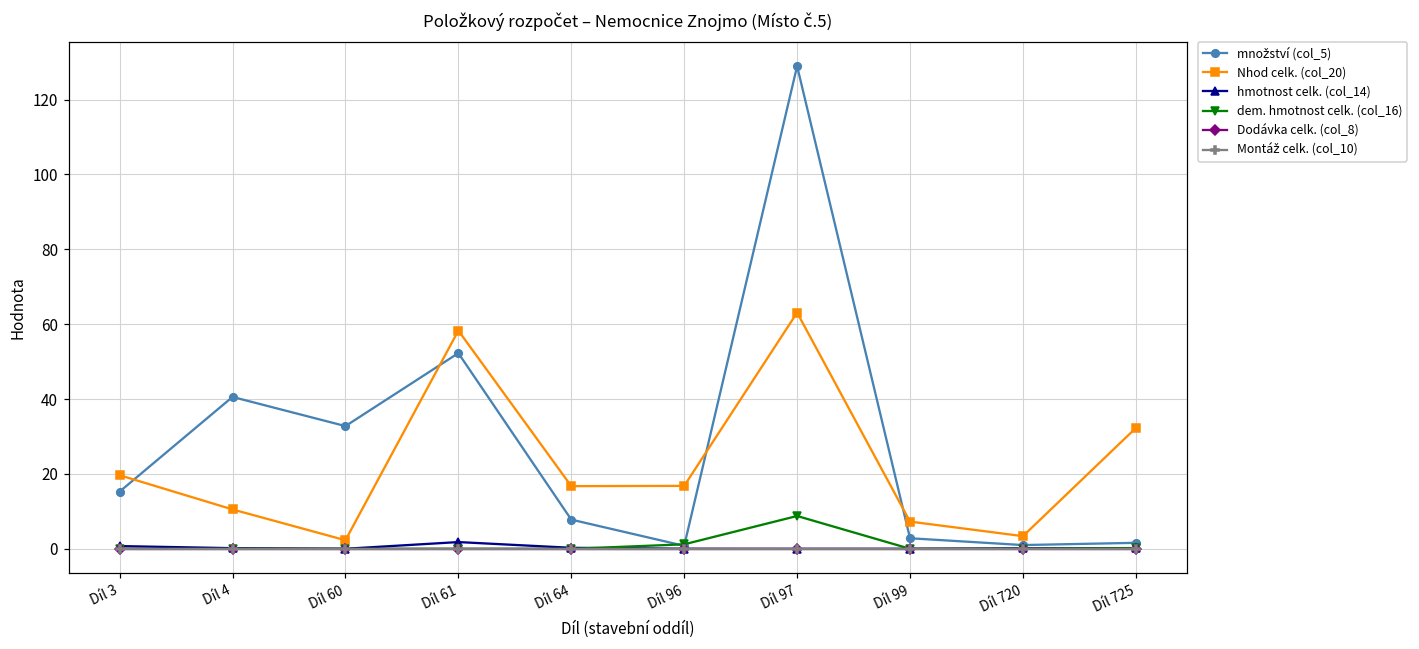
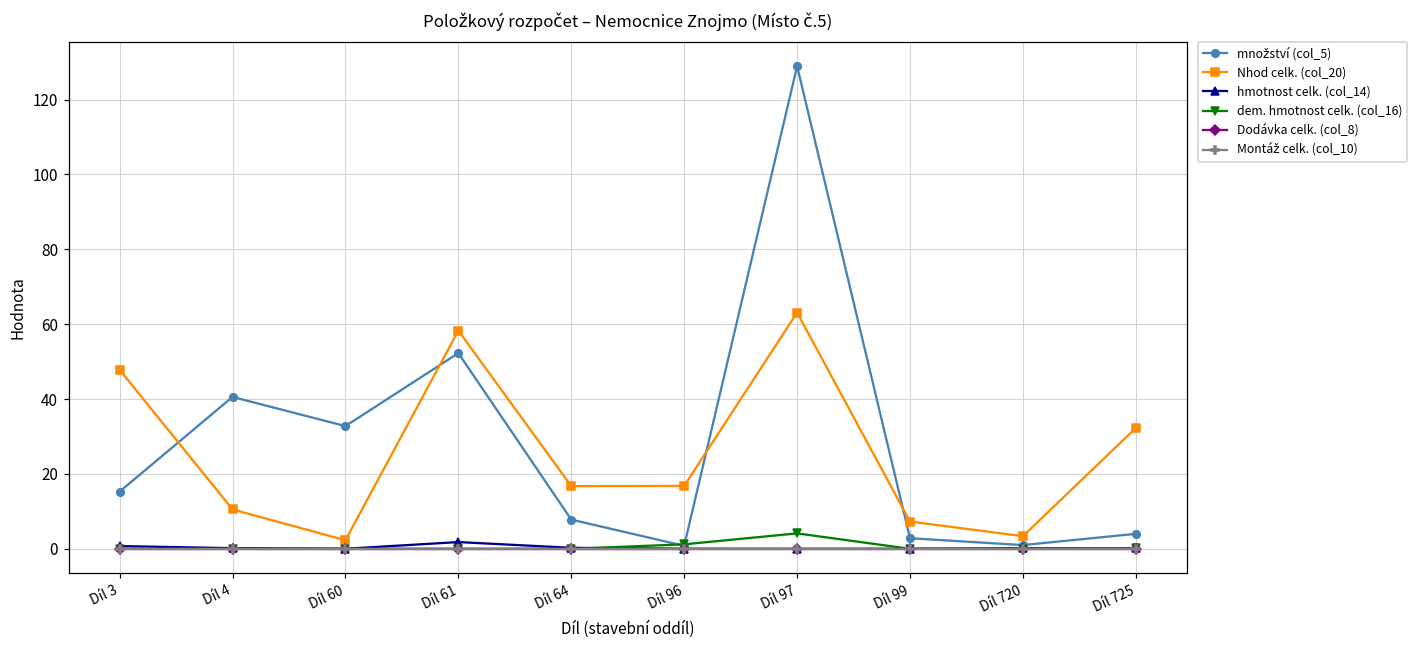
Nhod celk. (col_20), Díl 3: 20 -> 48
dem. hmotnost celk. (col_16), Díl 97: 9 -> 4
množství (col_5), Díl 725: 2 -> 4
